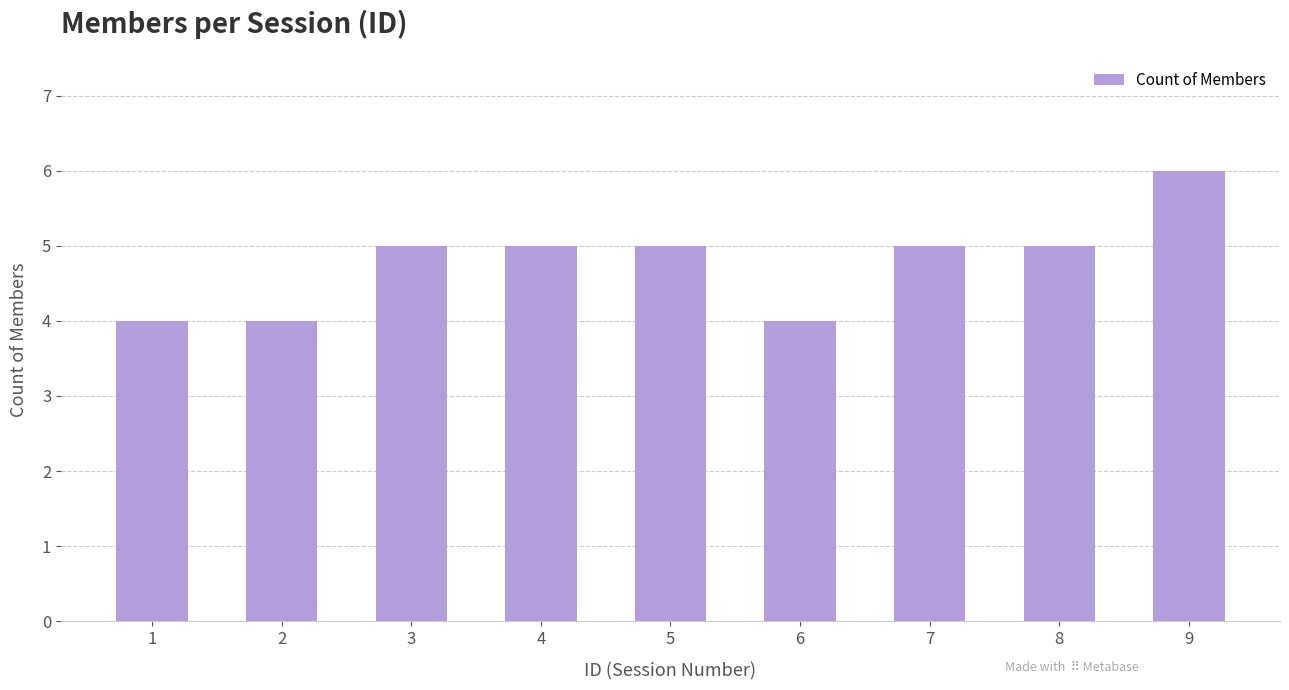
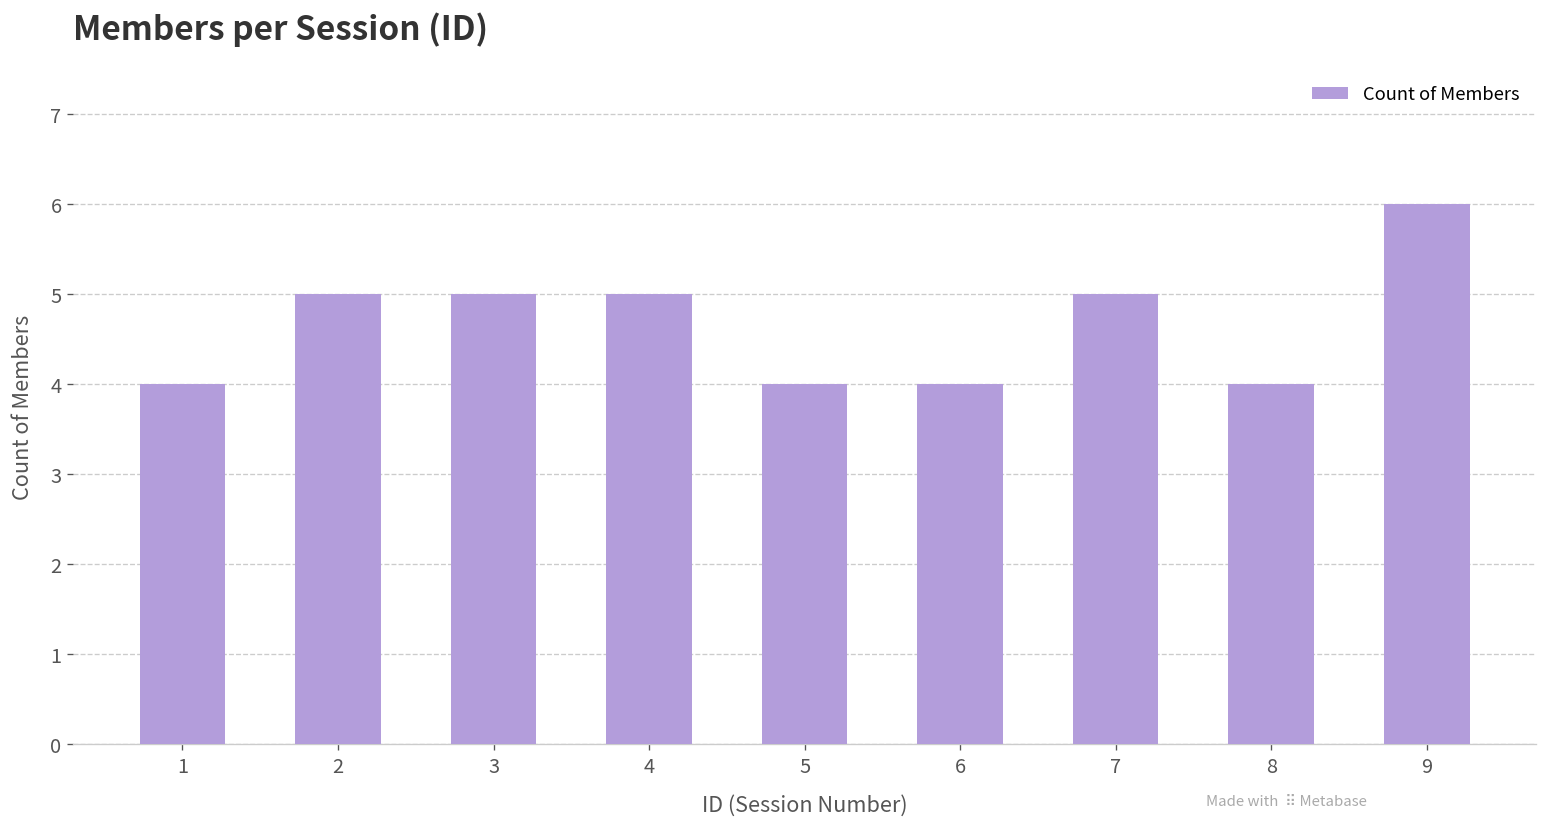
2: 4 -> 5
5: 5 -> 4
8: 5 -> 4
